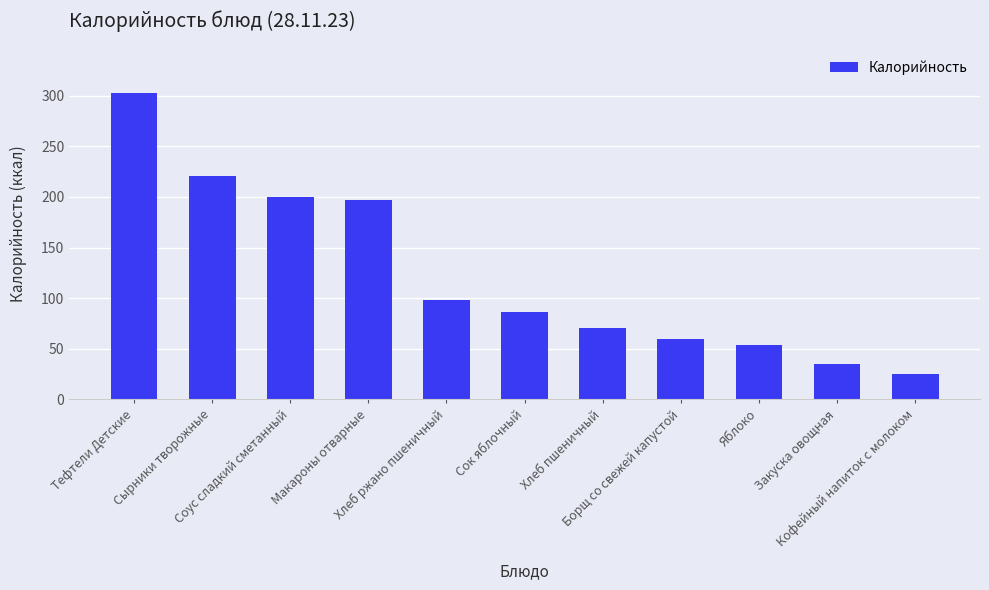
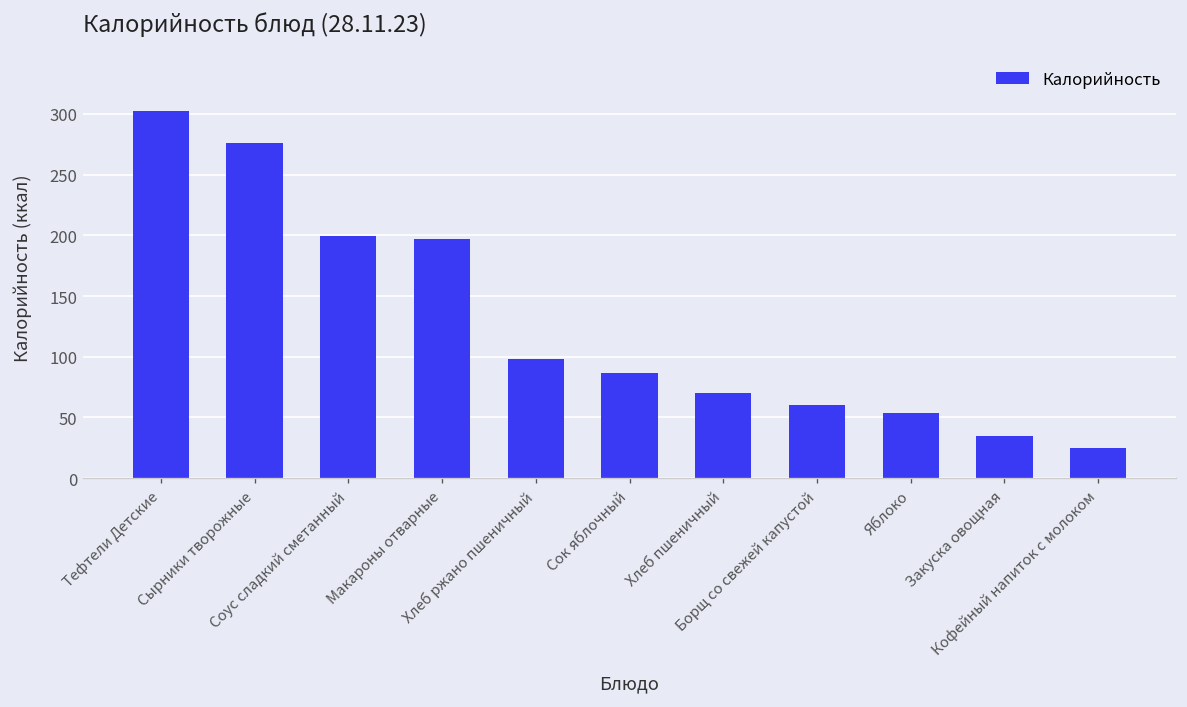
Сырники творожные: 221 -> 276
